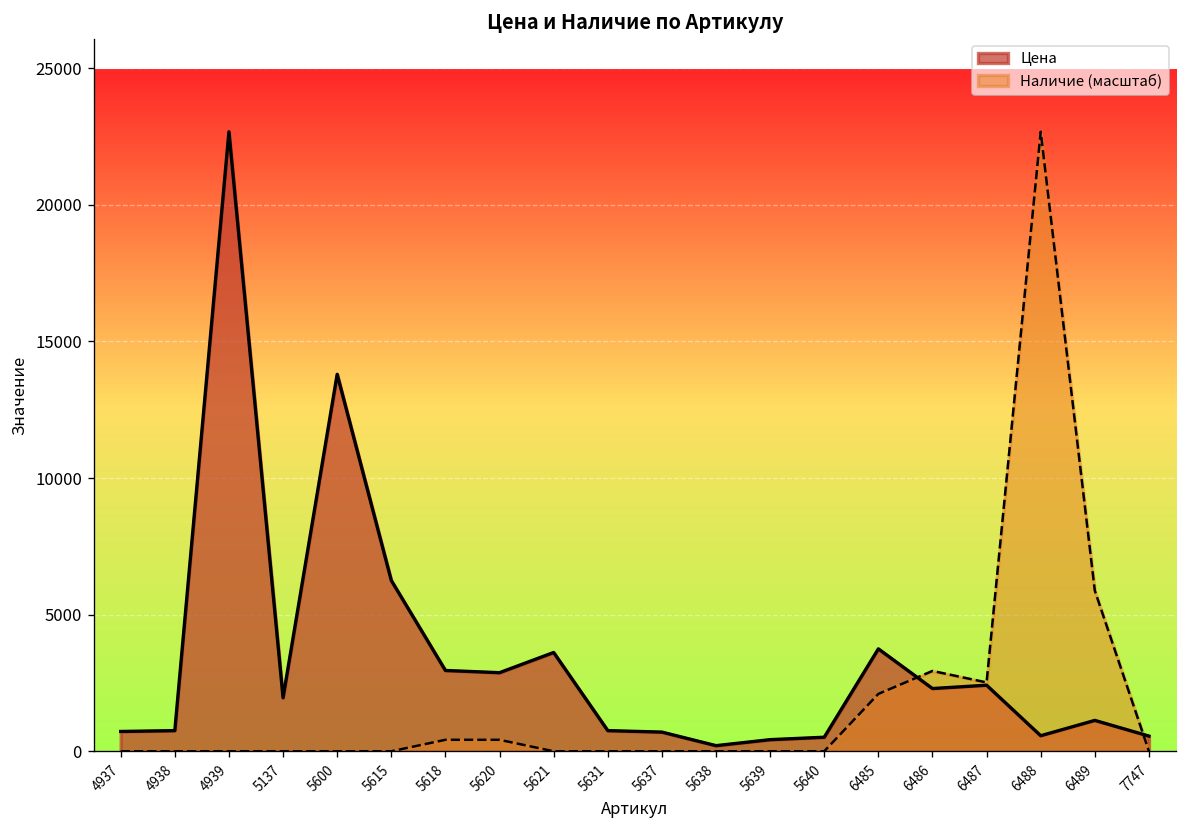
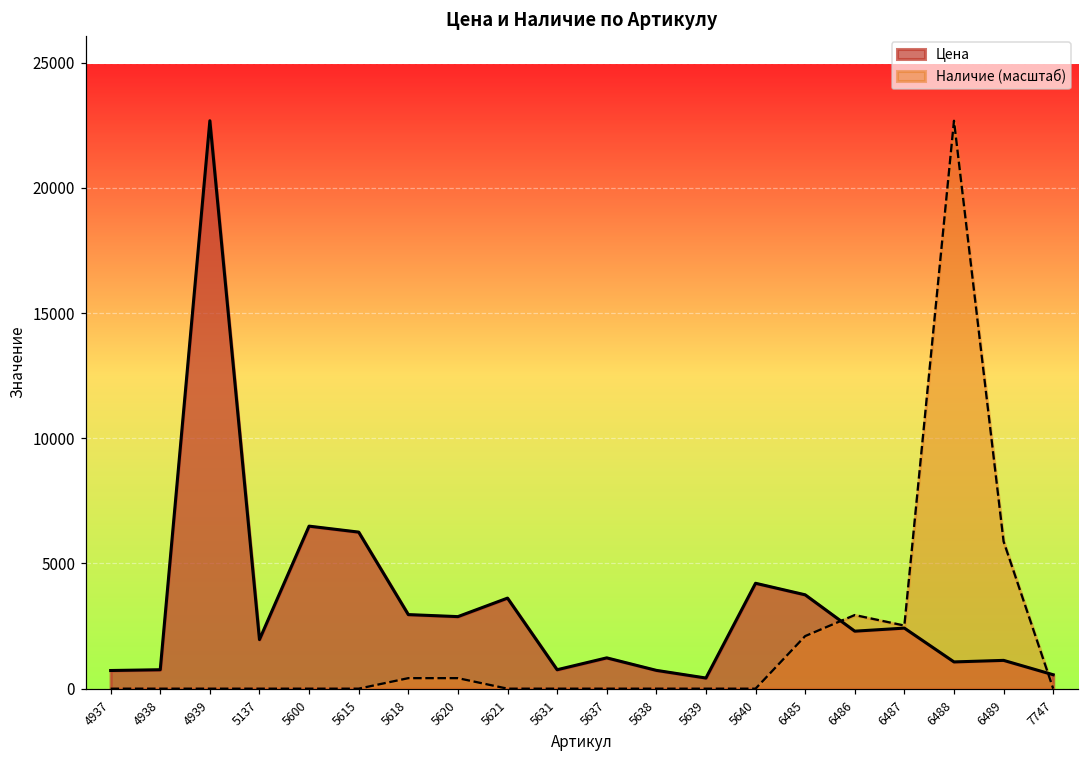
Цена, 5600: 13800 -> 6500
Цена, 5637: 700 -> 1200
Цена, 5638: 200 -> 700
Цена, 5640: 500 -> 4200
Цена, 6488: 600 -> 1100
